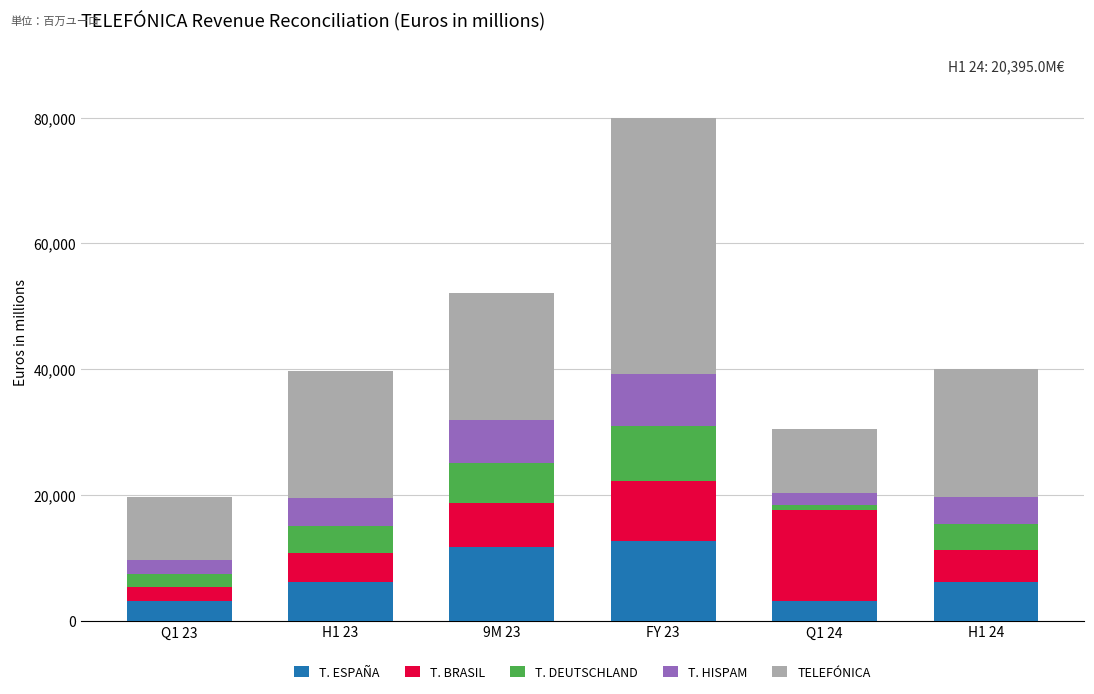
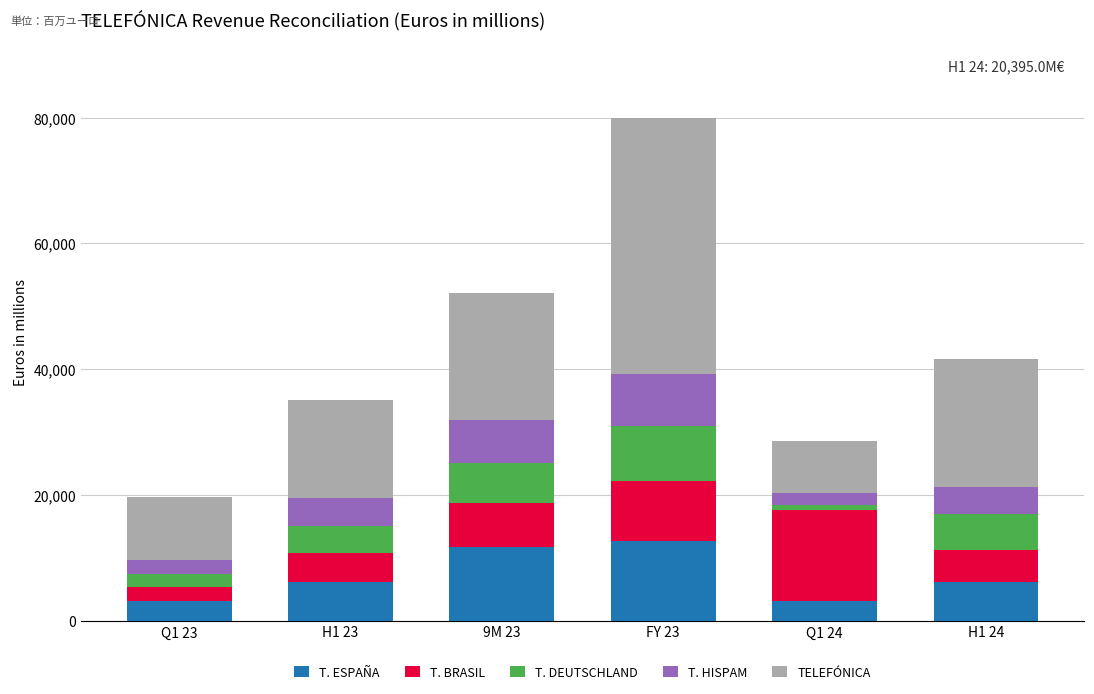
TELEFÓNICA, H1 23: 20,000 -> 16,000
TELEFÓNICA, Q1 24: 10,000 -> 8,000
T. DEUTSCHLAND, H1 24: 4,000 -> 6,000
